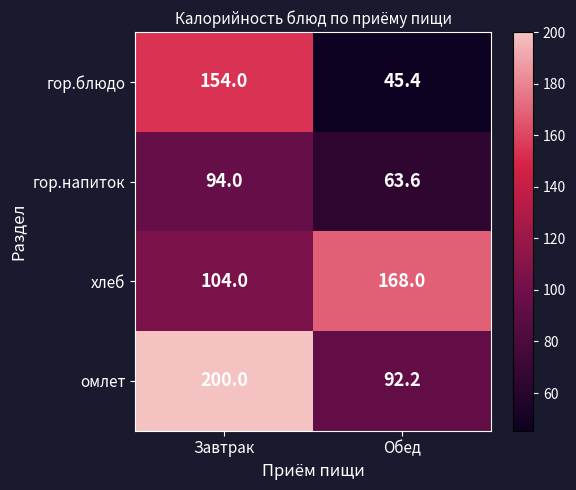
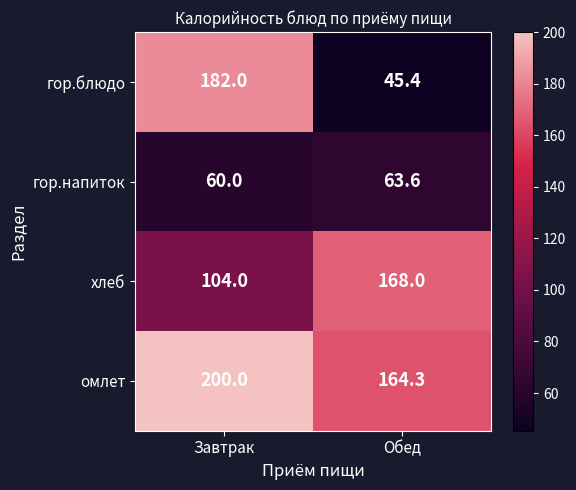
гор.блюдо, Завтрак: 154.0 -> 182.0
гор.напиток, Завтрак: 94.0 -> 60.0
омлет, Обед: 92.2 -> 164.3
